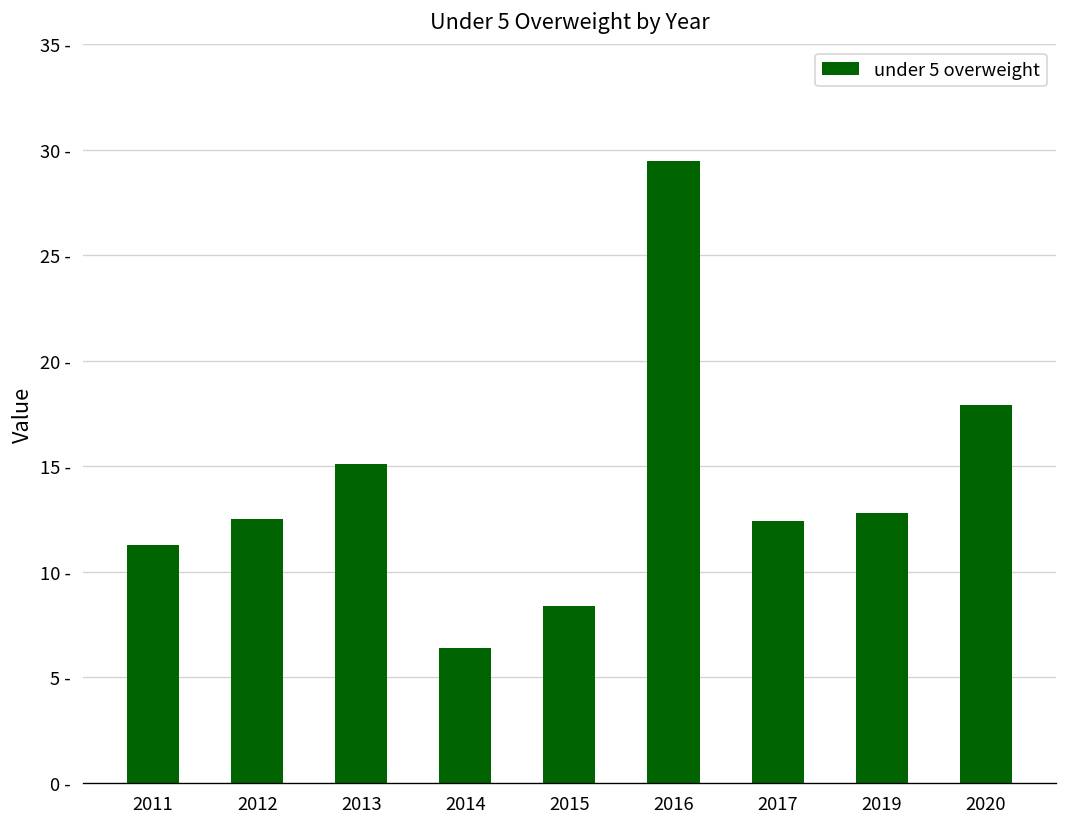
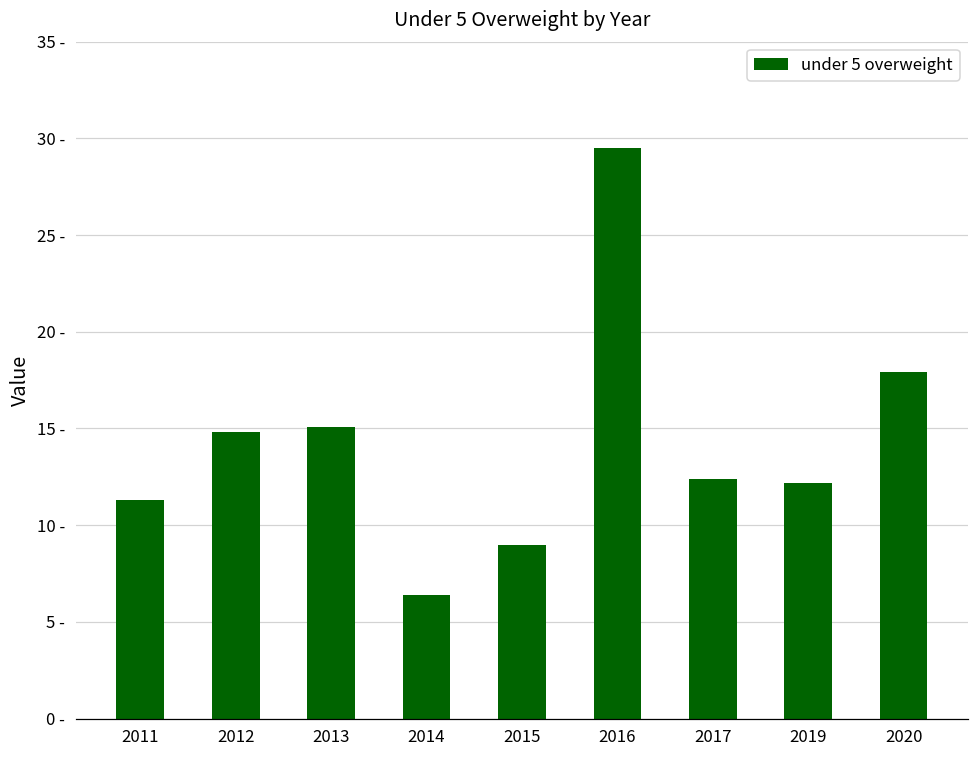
2012: 12.5 - -> 14.8 -
2015: 8.4 - -> 9.0 -
2019: 12.8 - -> 12.2 -
